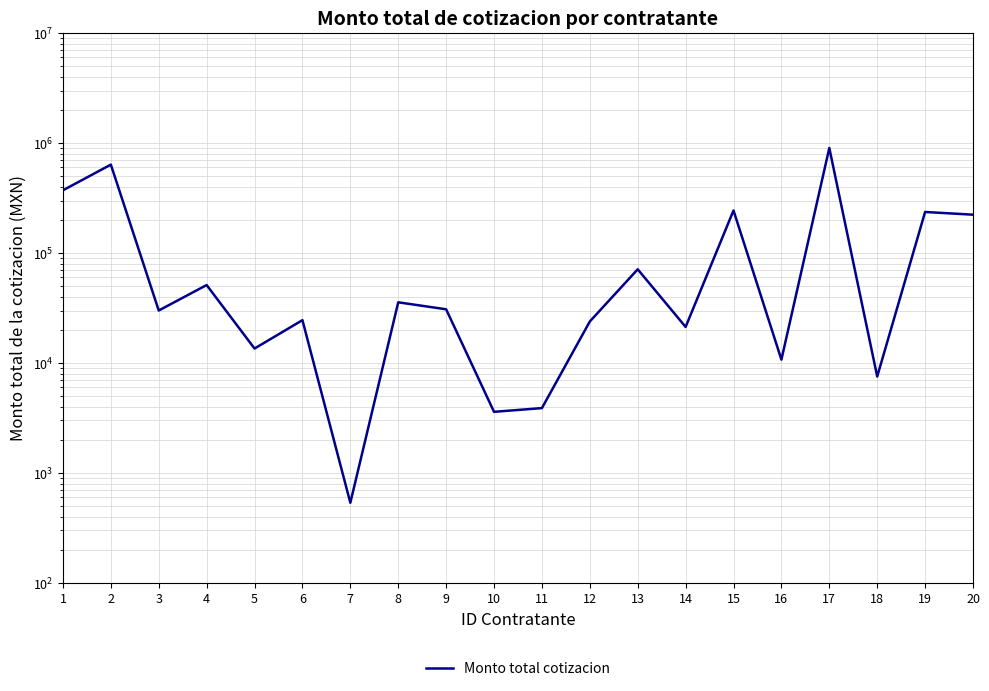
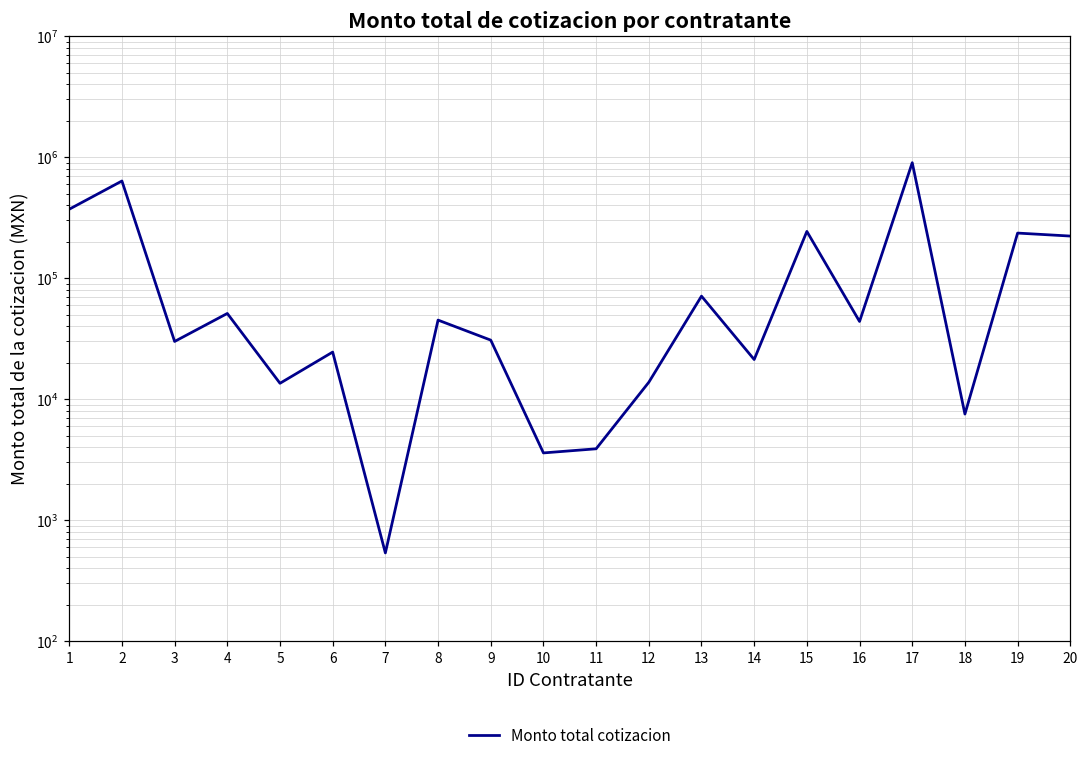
8: 36000 -> 45000
12: 24000 -> 14000
16: 11000 -> 44000
